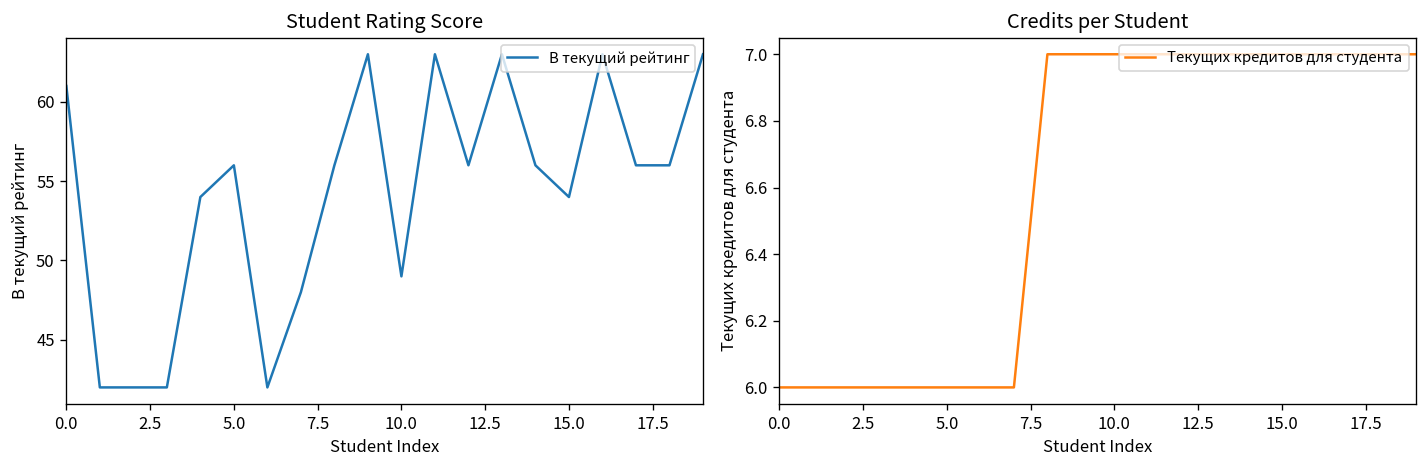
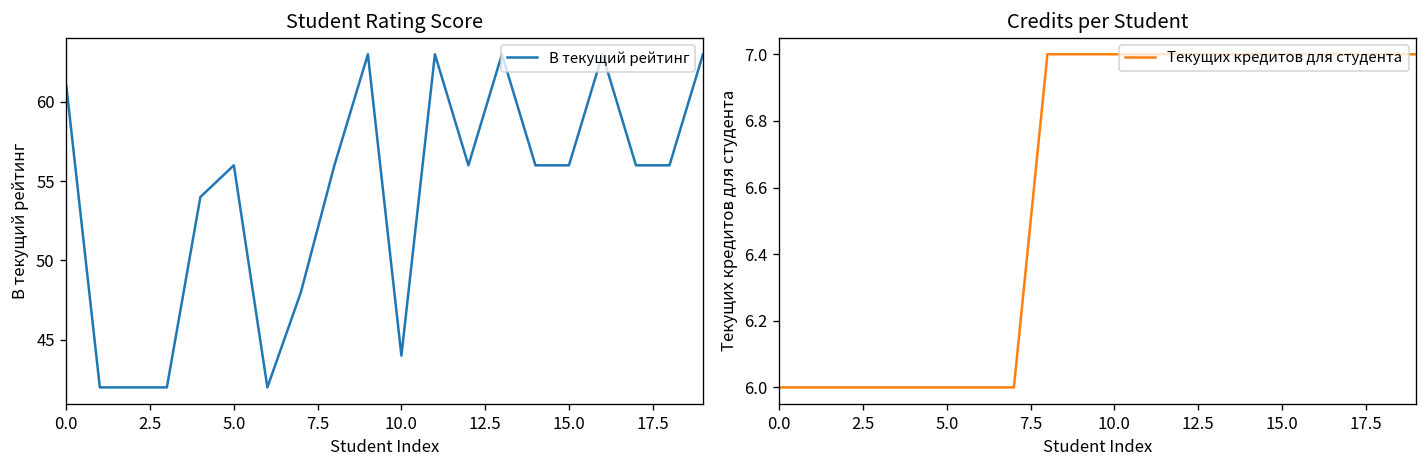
Student Rating Score, 10.0: 49 -> 44
Student Rating Score, 15.0: 54 -> 56
